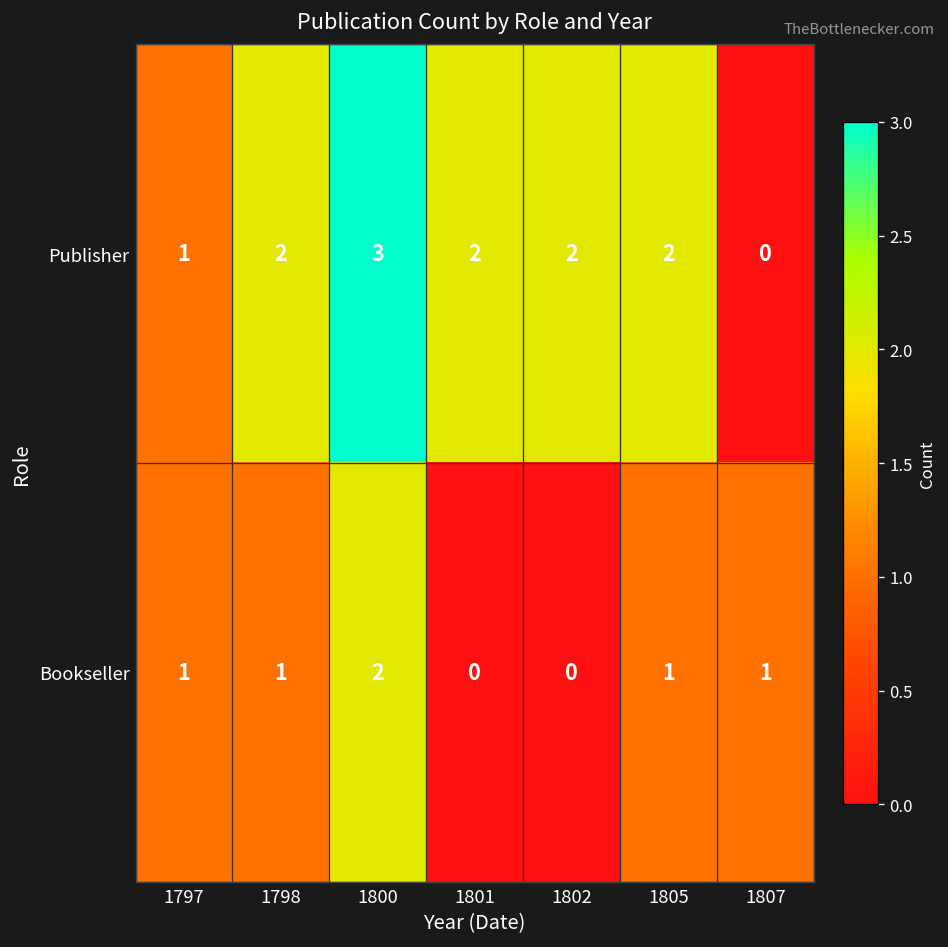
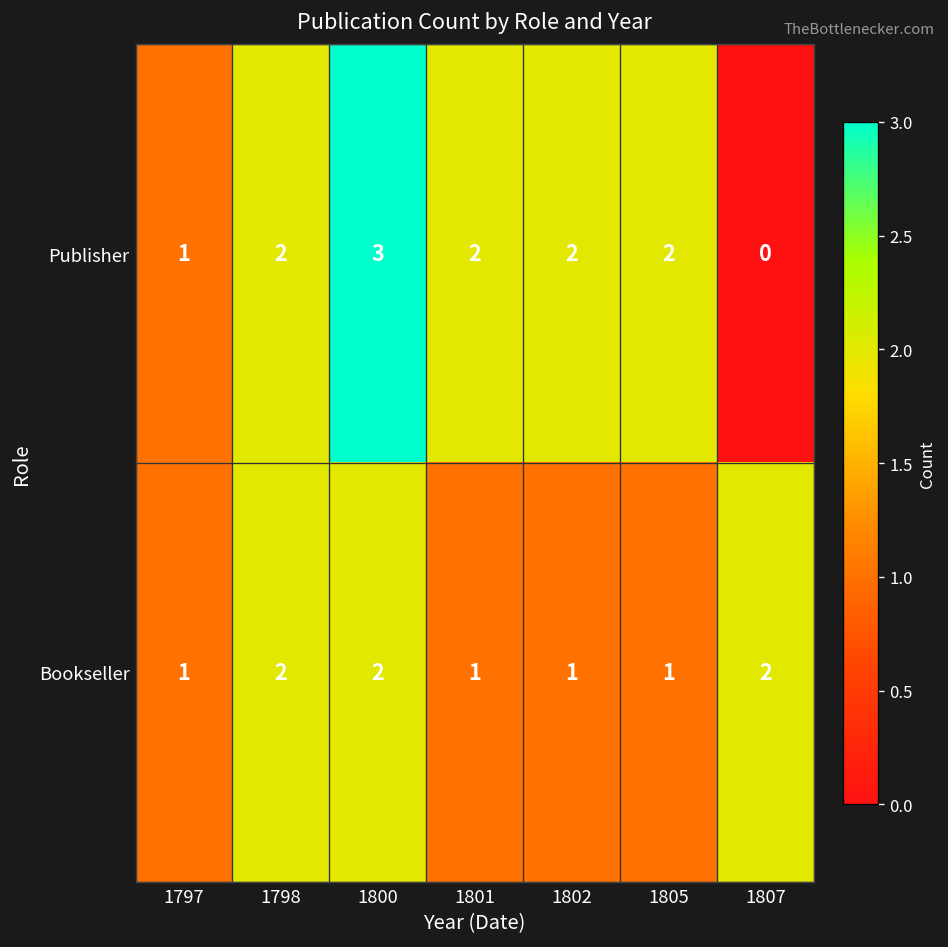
Bookseller, 1798: 1 -> 2
Bookseller, 1801: 0 -> 1
Bookseller, 1802: 0 -> 1
Bookseller, 1807: 1 -> 2
